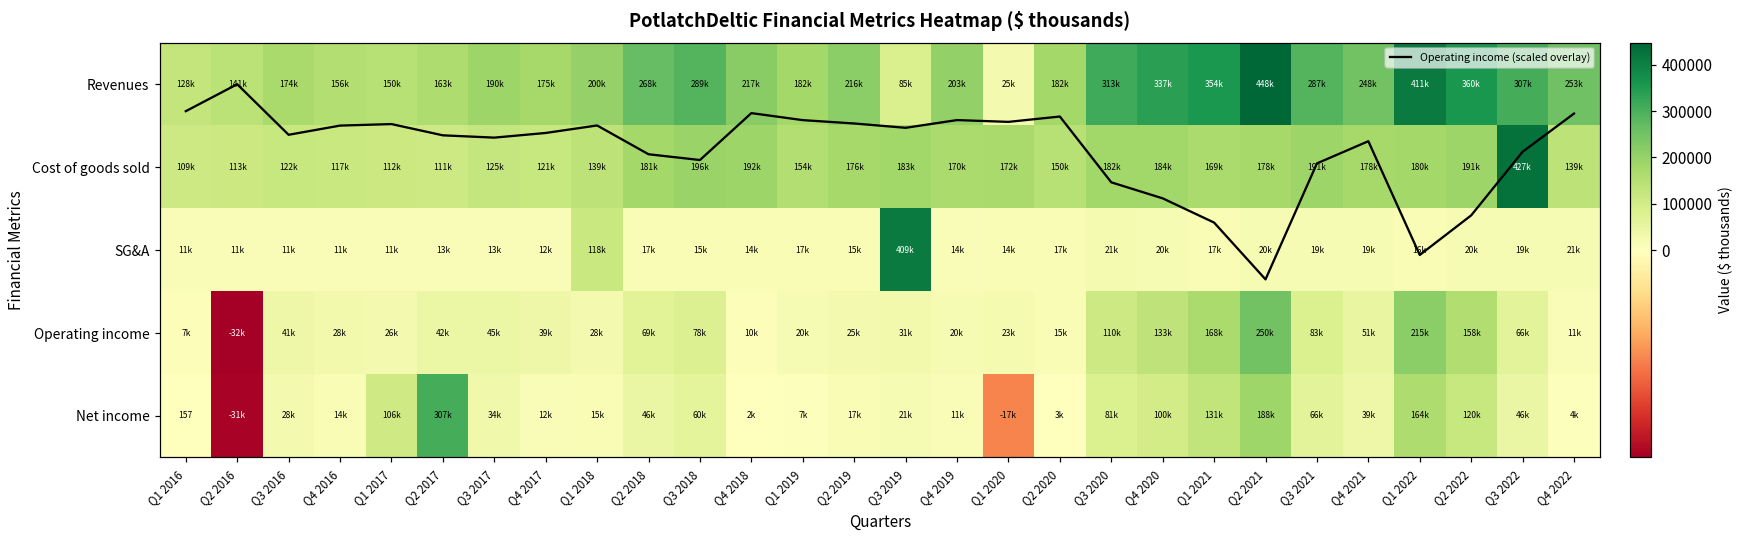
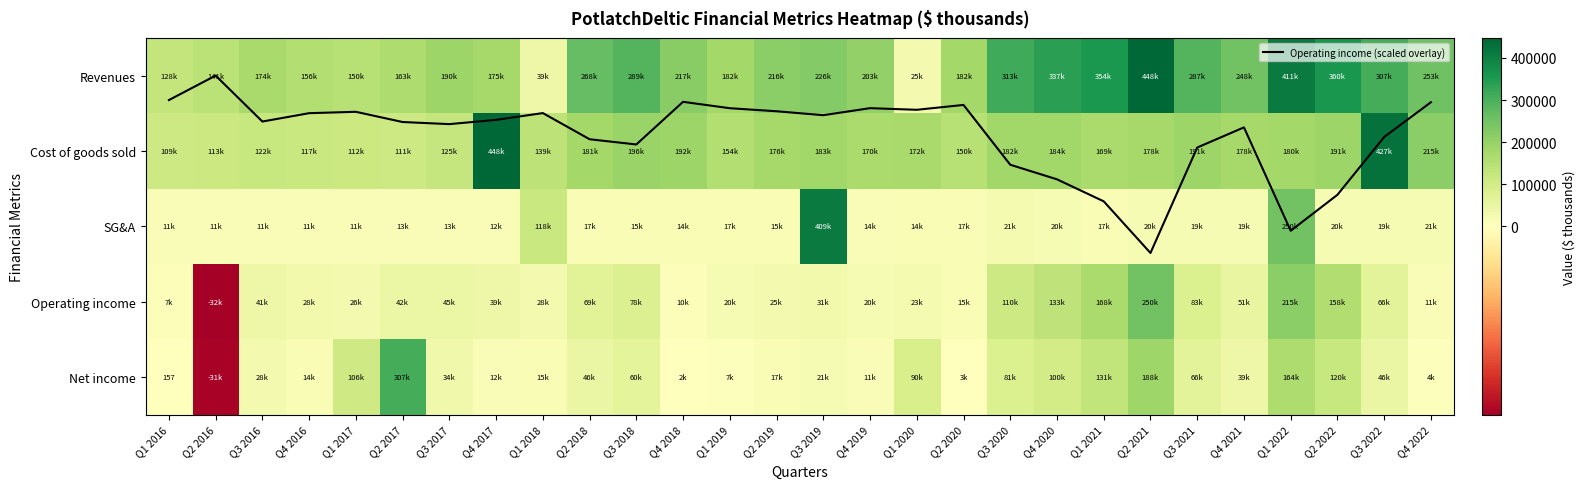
Revenues, Q1 2018: 200k -> 39k
Revenues, Q3 2019: 85k -> 226k
Cost of goods sold, Q4 2017: 121k -> 448k
Cost of goods sold, Q4 2022: 139k -> 215k
SG&A, Q1 2022: 16k -> 250k
Net income, Q1 2020: -17k -> 90k
